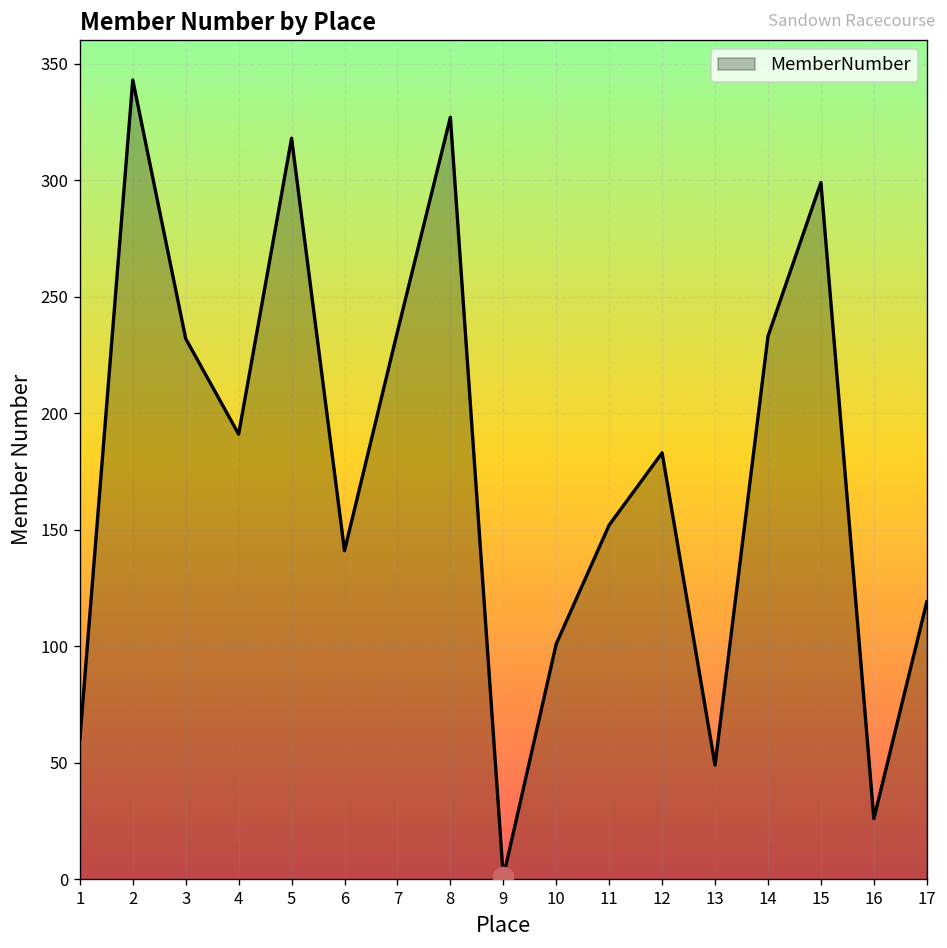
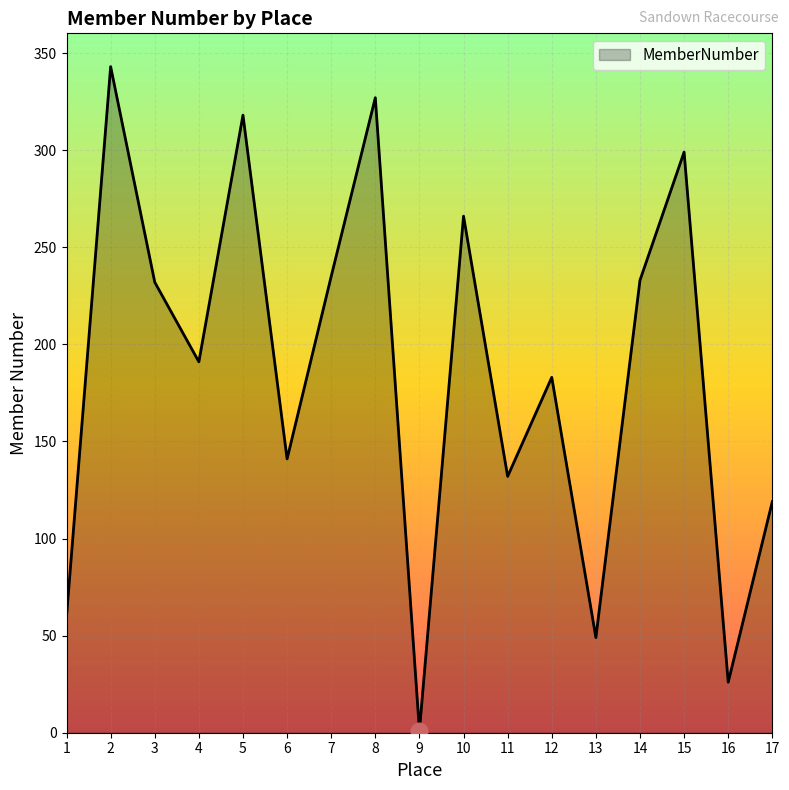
MemberNumber, 10: 101 -> 266
MemberNumber, 11: 152 -> 132
